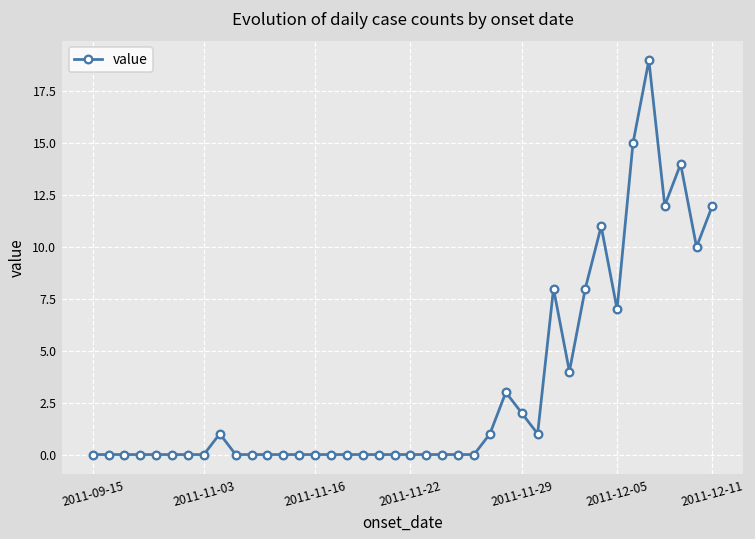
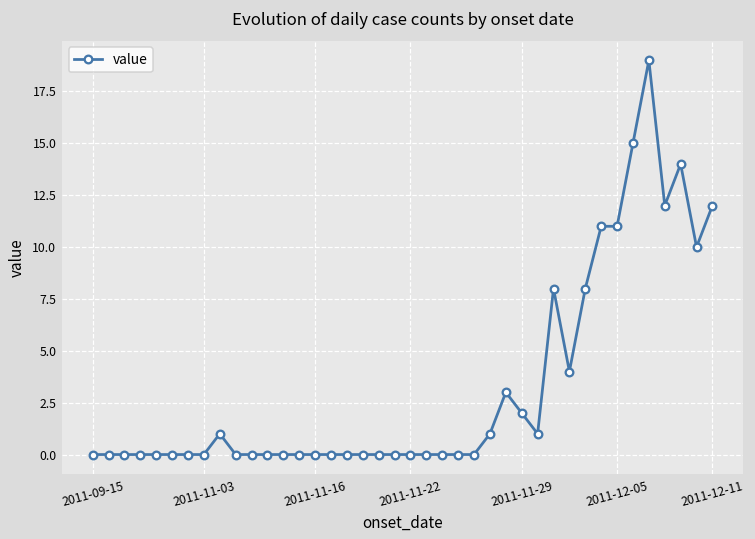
2011-12-05: 7 -> 11
